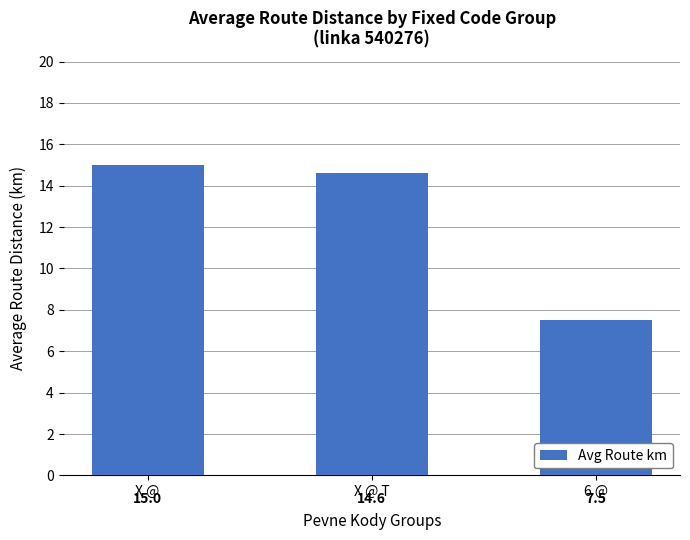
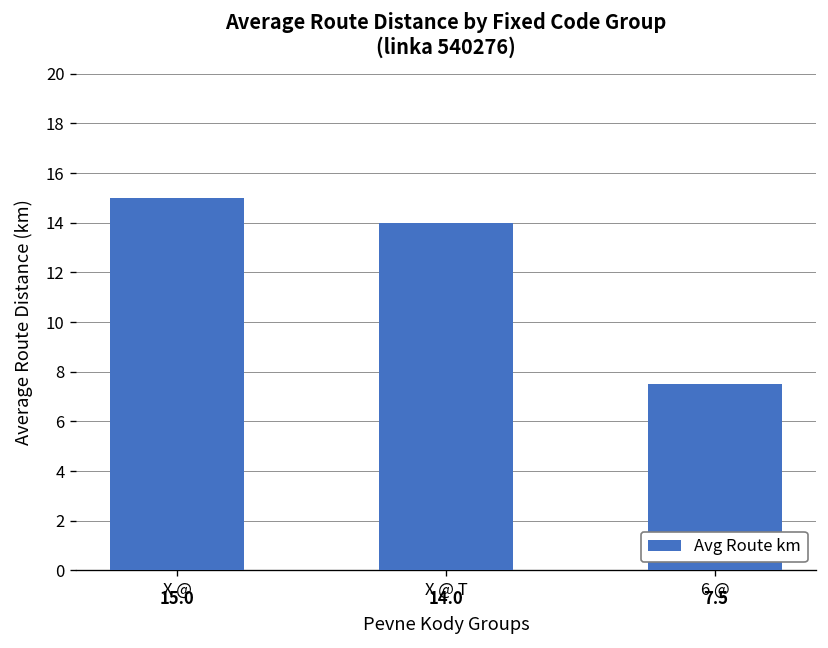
X @ T: 14.6 -> 14.0
